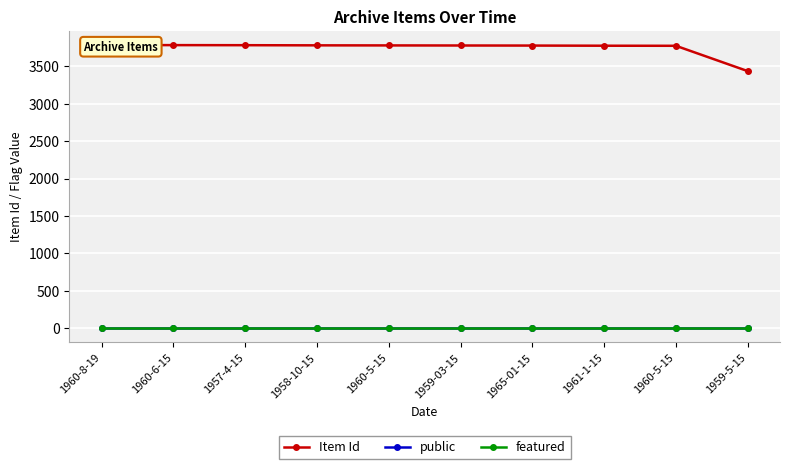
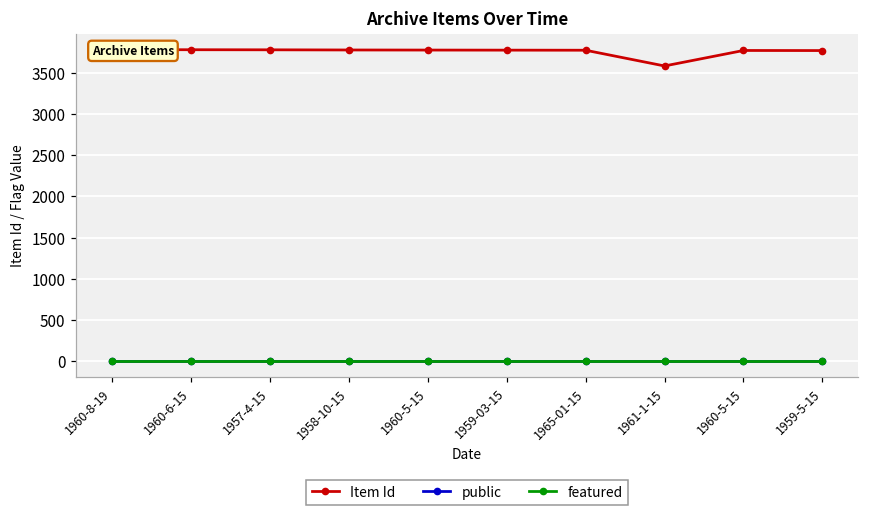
Item Id, 1961-1-15: 3800 -> 3600
Item Id, 1959-5-15: 3400 -> 3800
